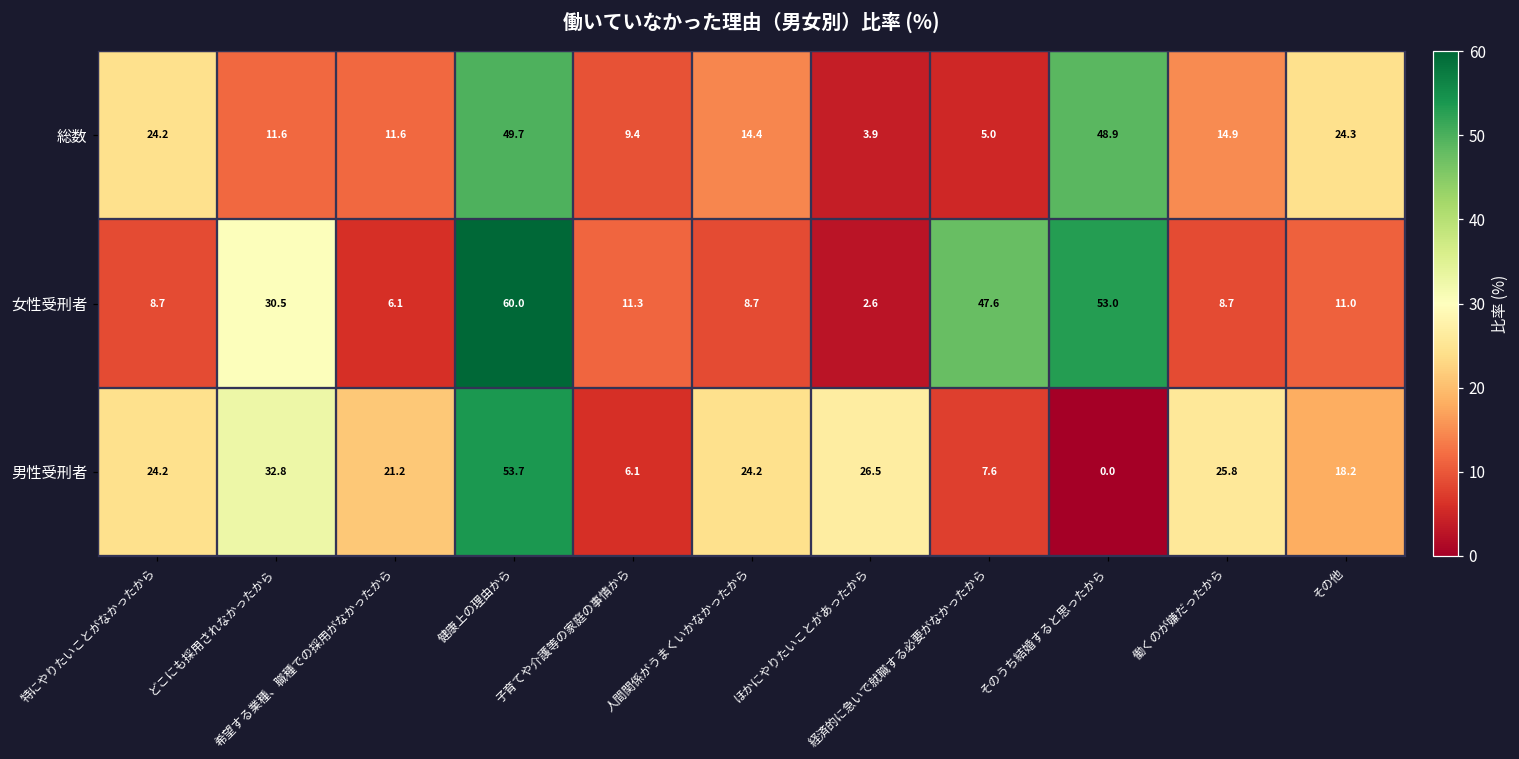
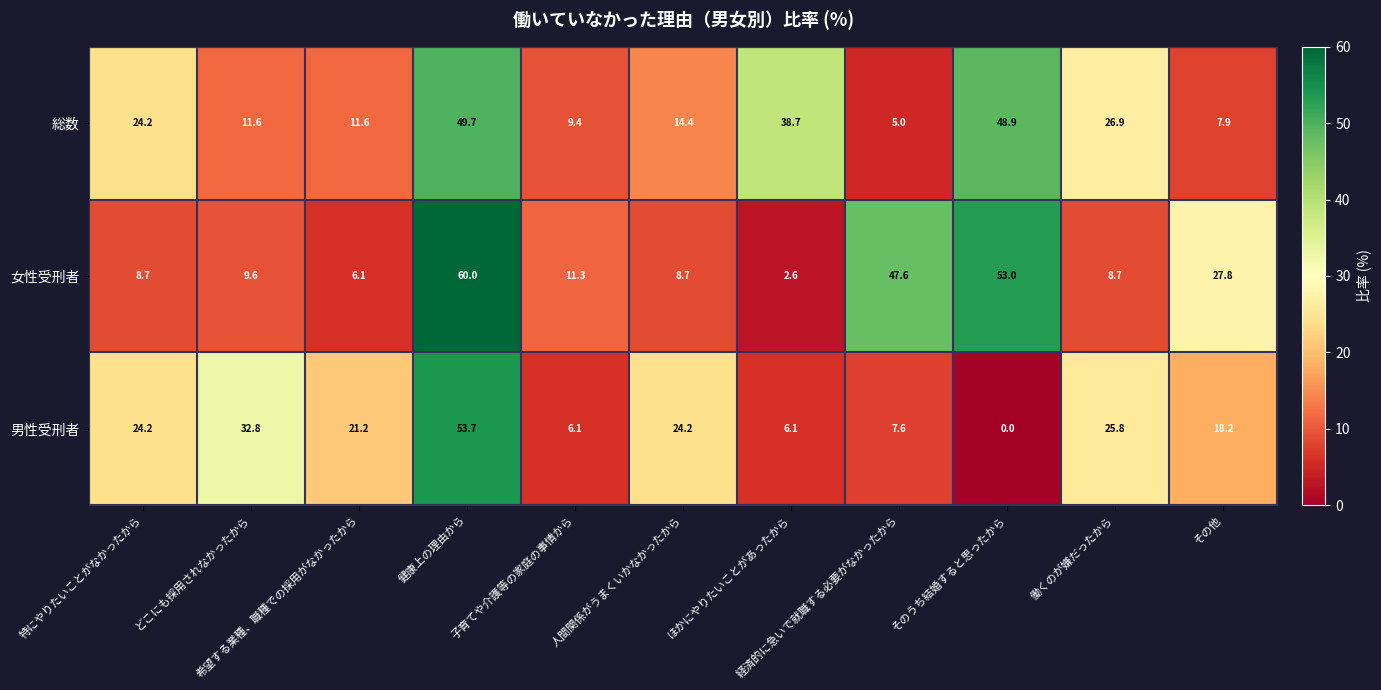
総数, ほかにやりたいことがあったから: 3.9 -> 38.7
総数, 働くのが嫌だったから: 14.9 -> 26.9
総数, その他: 24.3 -> 7.9
女性受刑者, どこにも採用されなかったから: 30.5 -> 9.6
女性受刑者, その他: 11.0 -> 27.8
男性受刑者, ほかにやりたいことがあったから: 26.5 -> 6.1
